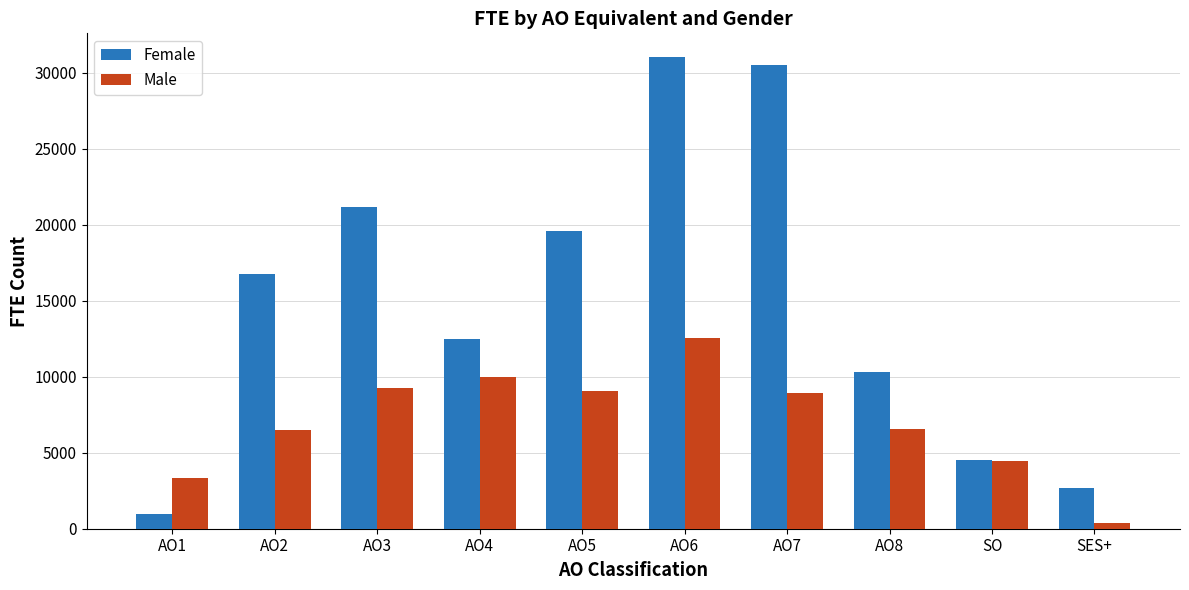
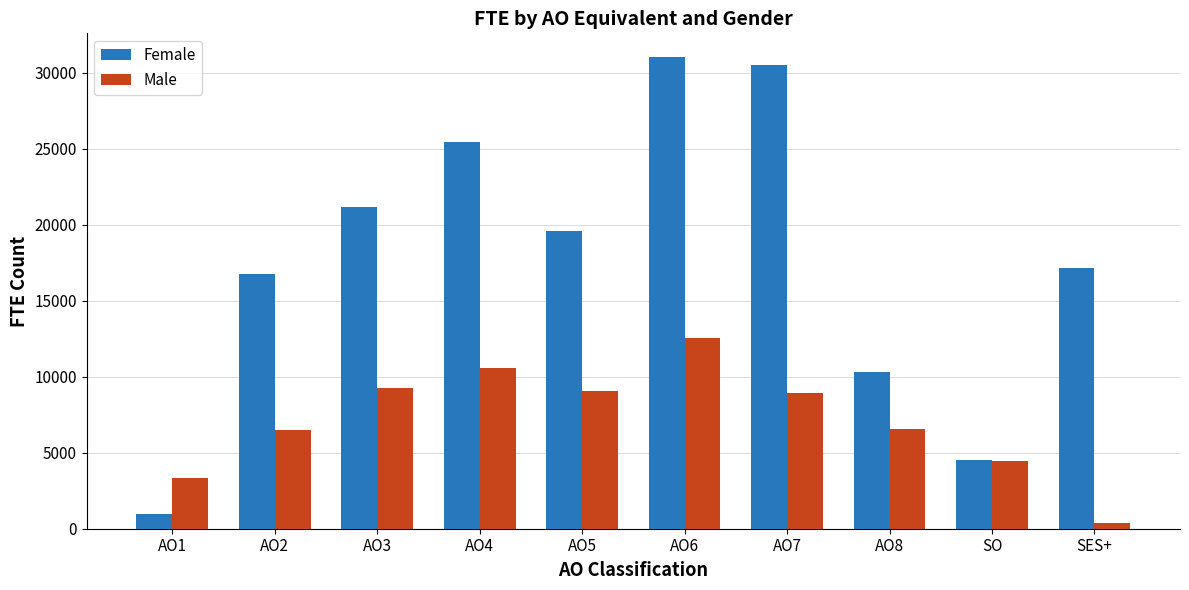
Female, AO4: 12500 -> 25500
Male, AO4: 10000 -> 10600
Female, SES+: 2700 -> 17100
